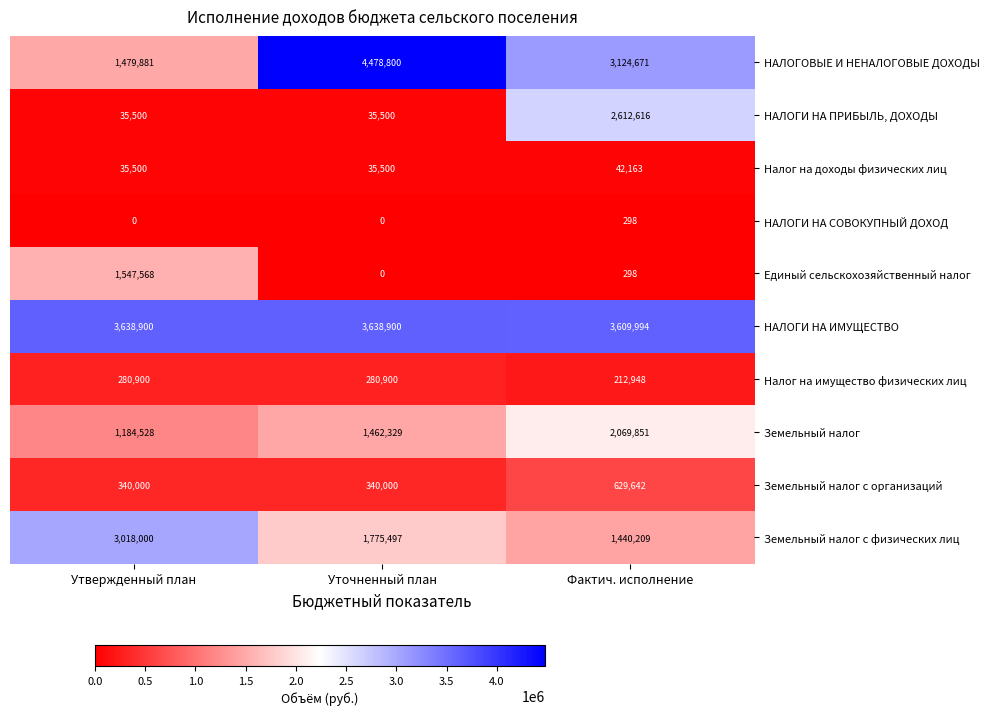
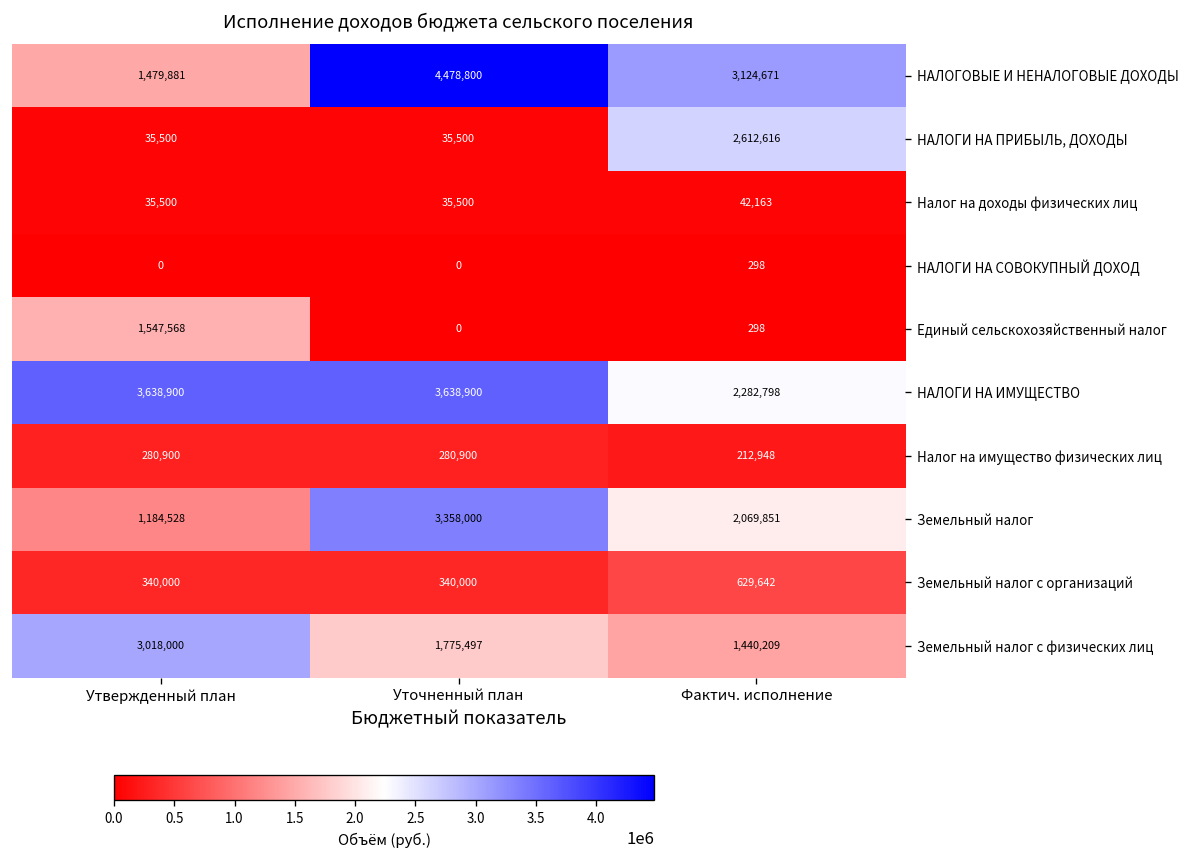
НАЛОГИ НА ИМУЩЕСТВО, Фактич. исполнение: 3,609,994 -> 2,282,798
Земельный налог, Уточненный план: 1,462,329 -> 3,358,000
